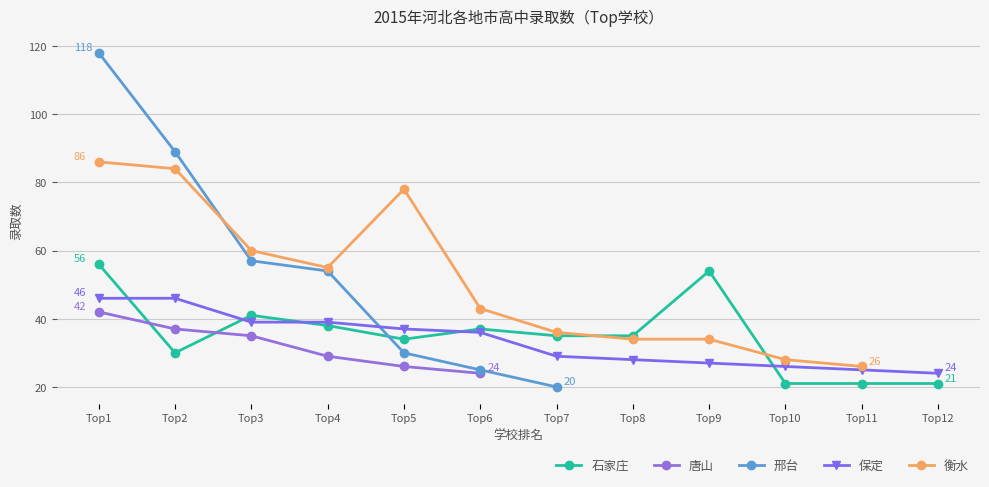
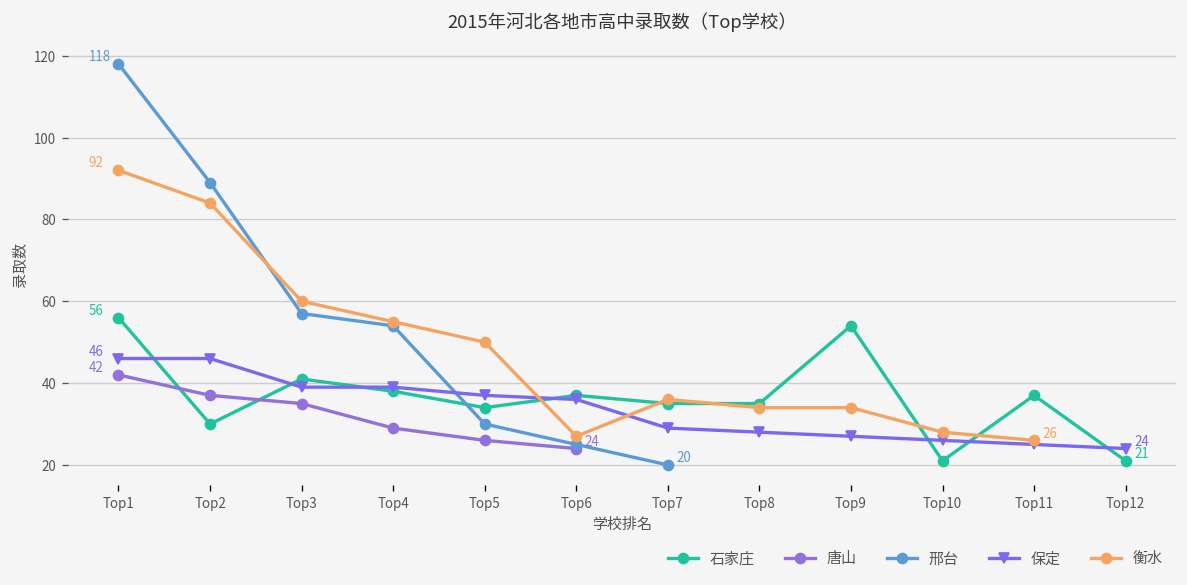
衡水, Top1: 86 -> 92
衡水, Top5: 78 -> 50
衡水, Top6: 43 -> 27
石家庄, Top11: 21 -> 37
